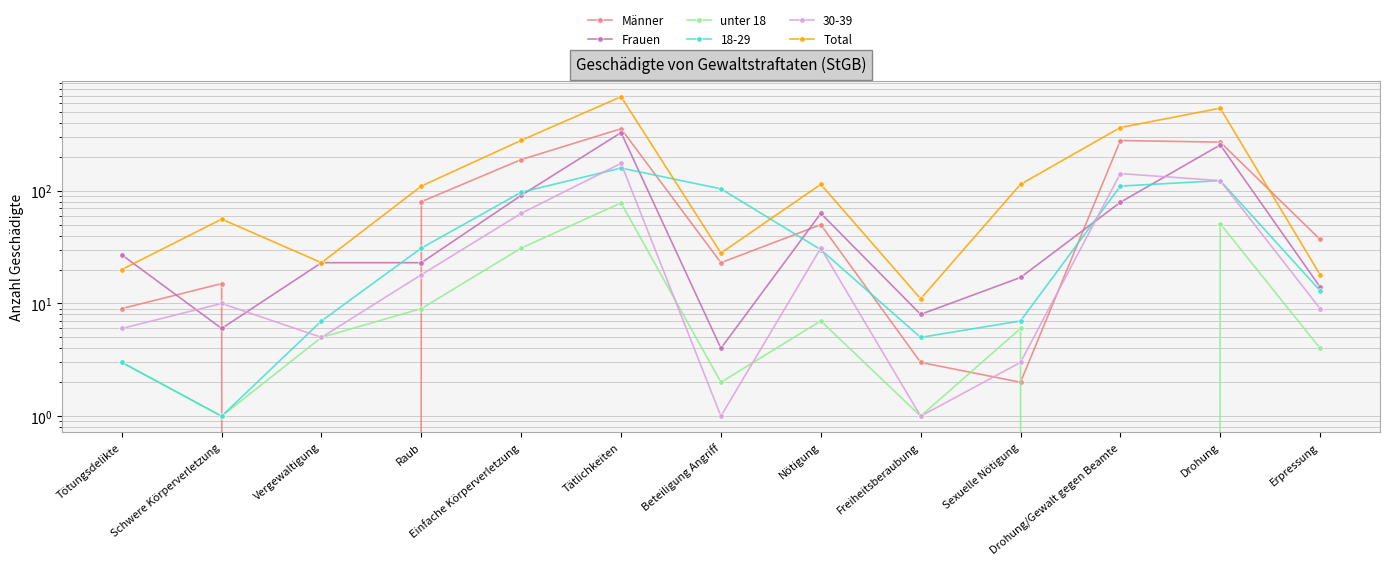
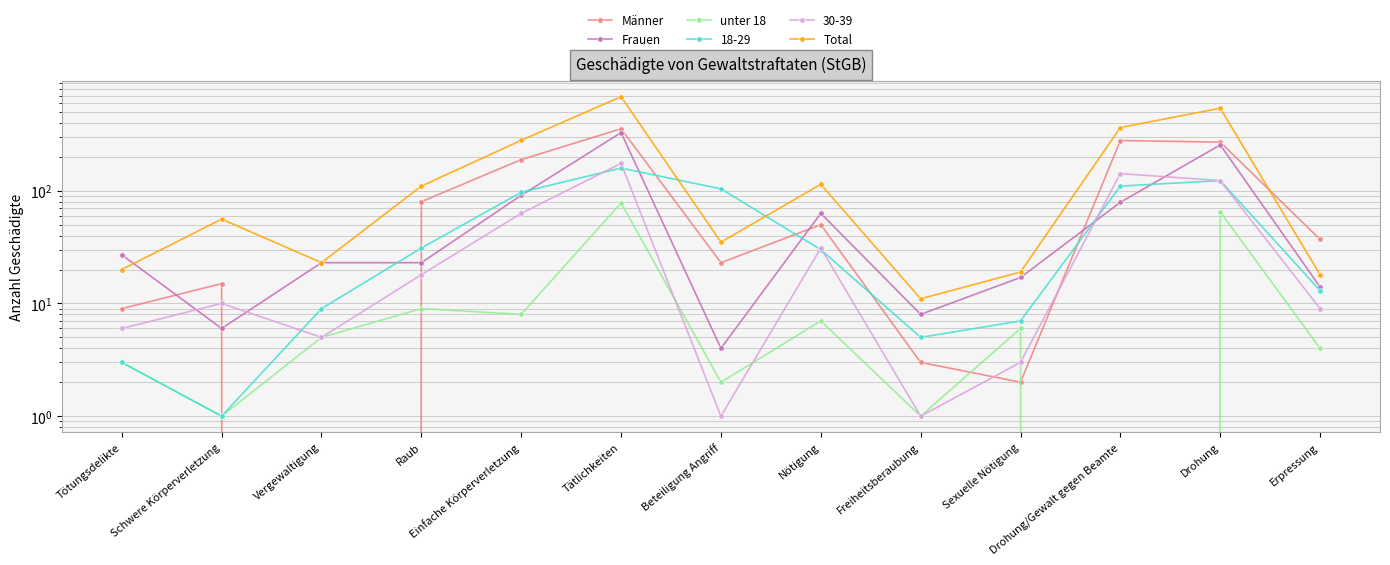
18-29, Vergewaltigung: 7 -> 9
unter 18, Einfache Körperverletzung: 31 -> 8
Total, Beteiligung Angriff: 28 -> 35
Total, Sexuelle Nötigung: 110 -> 19
unter 18, Drohung: 50 -> 70
